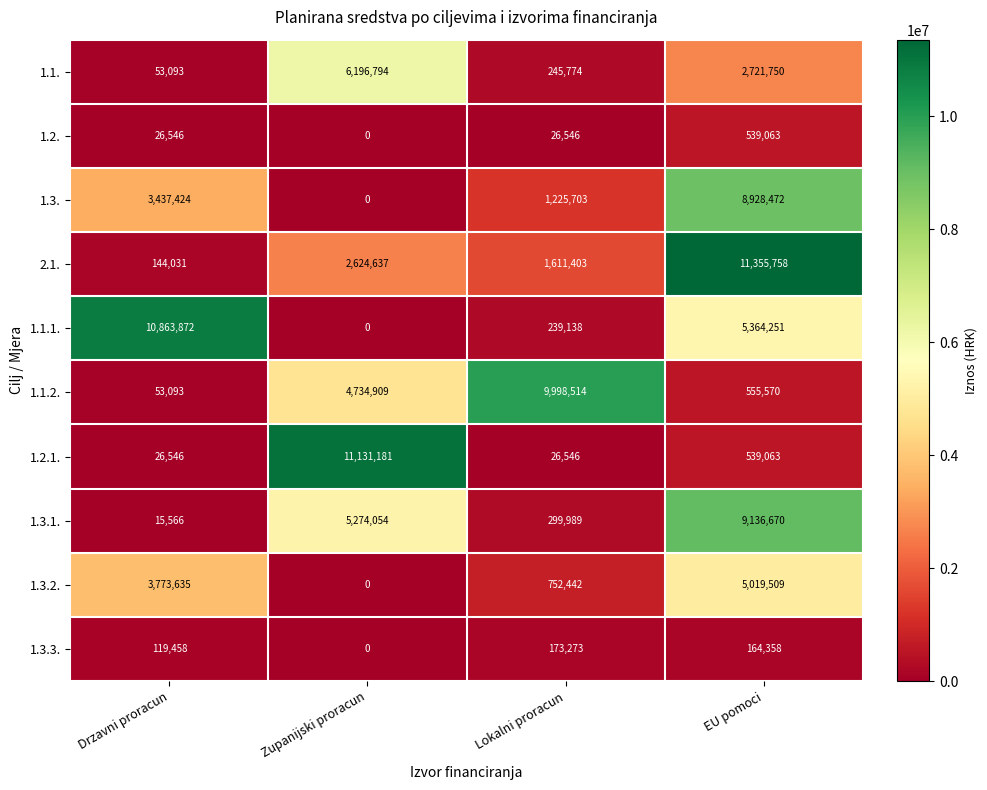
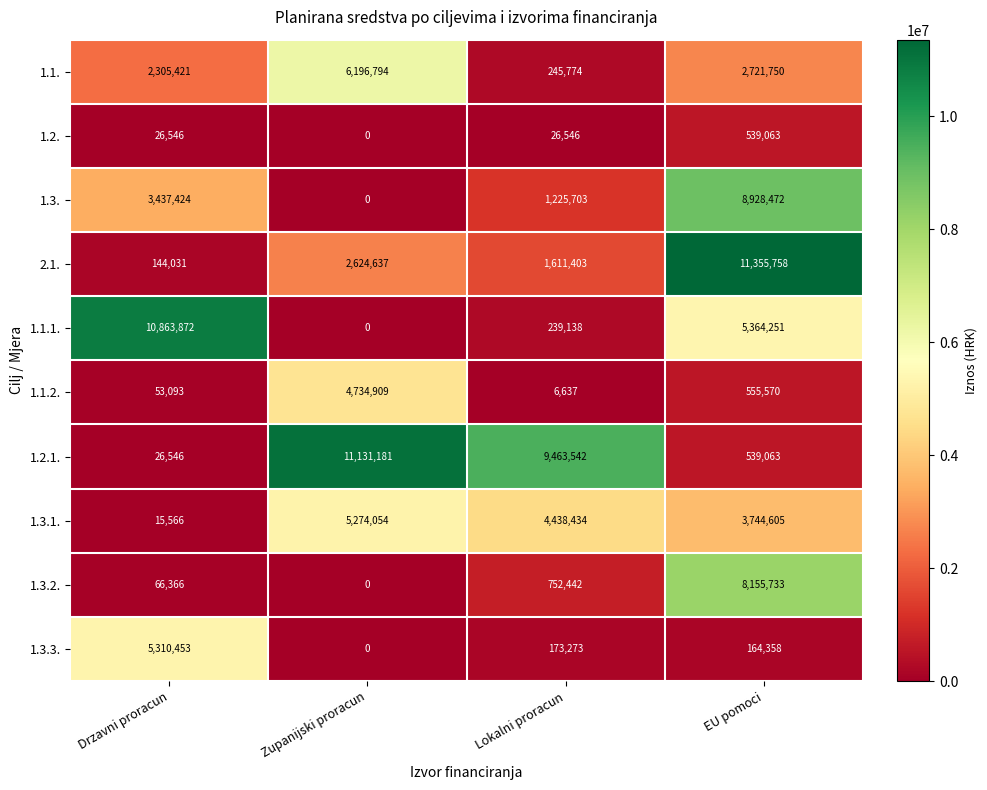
1.1., Drzavni proracun: 53,093 -> 2,305,421
1.1.2., Lokalni proracun: 9,998,514 -> 6,637
1.2.1., Lokalni proracun: 26,546 -> 9,463,542
1.3.1., Lokalni proracun: 299,989 -> 4,438,434
1.3.1., EU pomoci: 9,136,670 -> 3,744,605
1.3.2., Drzavni proracun: 3,773,635 -> 66,366
1.3.2., EU pomoci: 5,019,509 -> 8,155,733
1.3.3., Drzavni proracun: 119,458 -> 5,310,453
